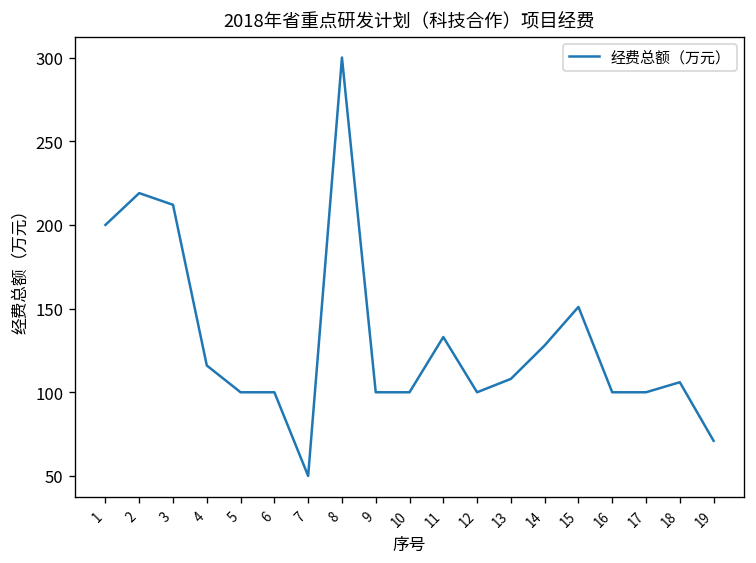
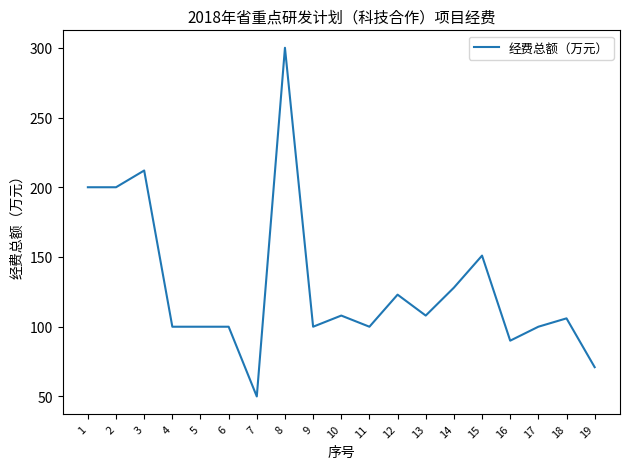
2: 219 -> 200
4: 116 -> 100
10: 100 -> 108
11: 133 -> 100
12: 100 -> 123
16: 100 -> 90
